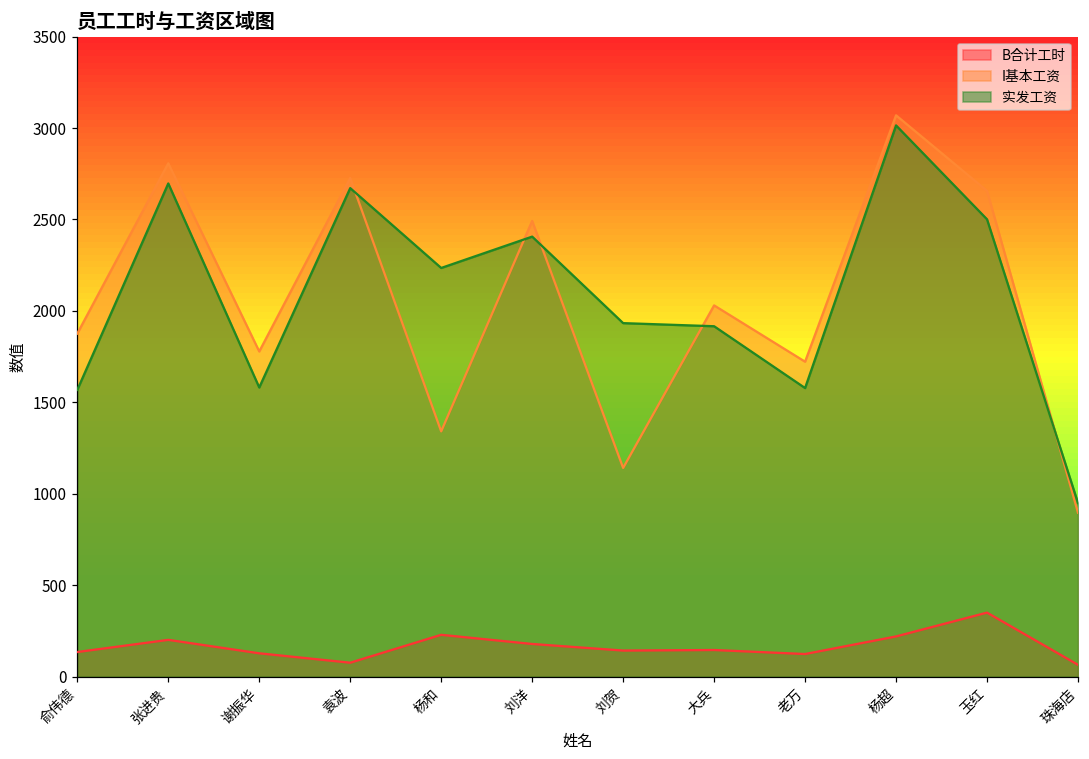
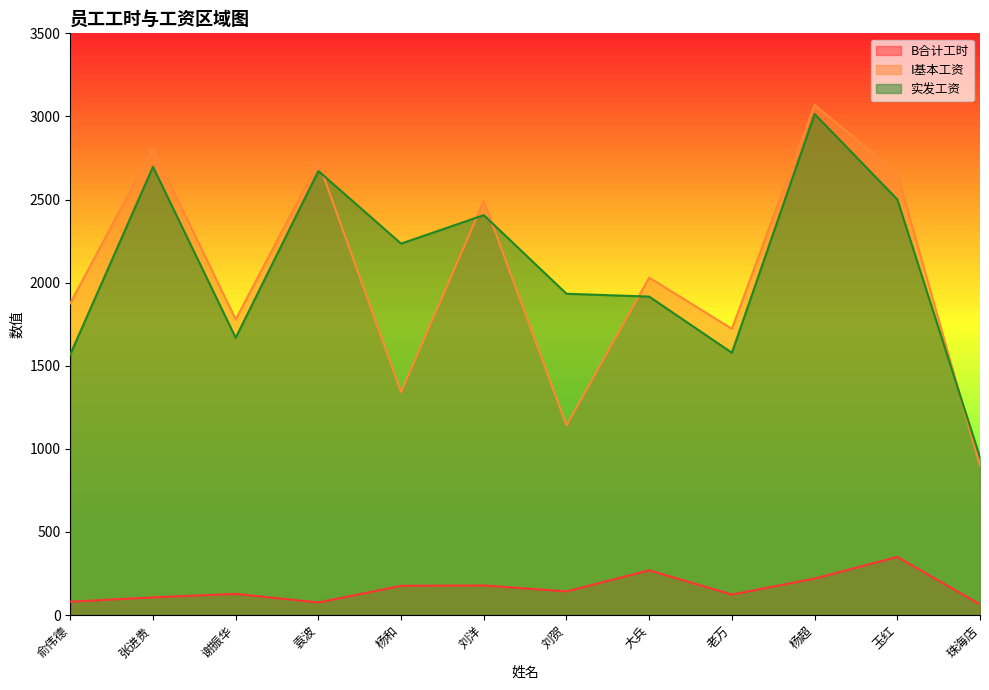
B合计工时, 俞伟德: 130 -> 80
B合计工时, 张进贵: 200 -> 110
实发工资, 谢振华: 1580 -> 1670
B合计工时, 杨和: 230 -> 180
B合计工时, 大兵: 150 -> 270
